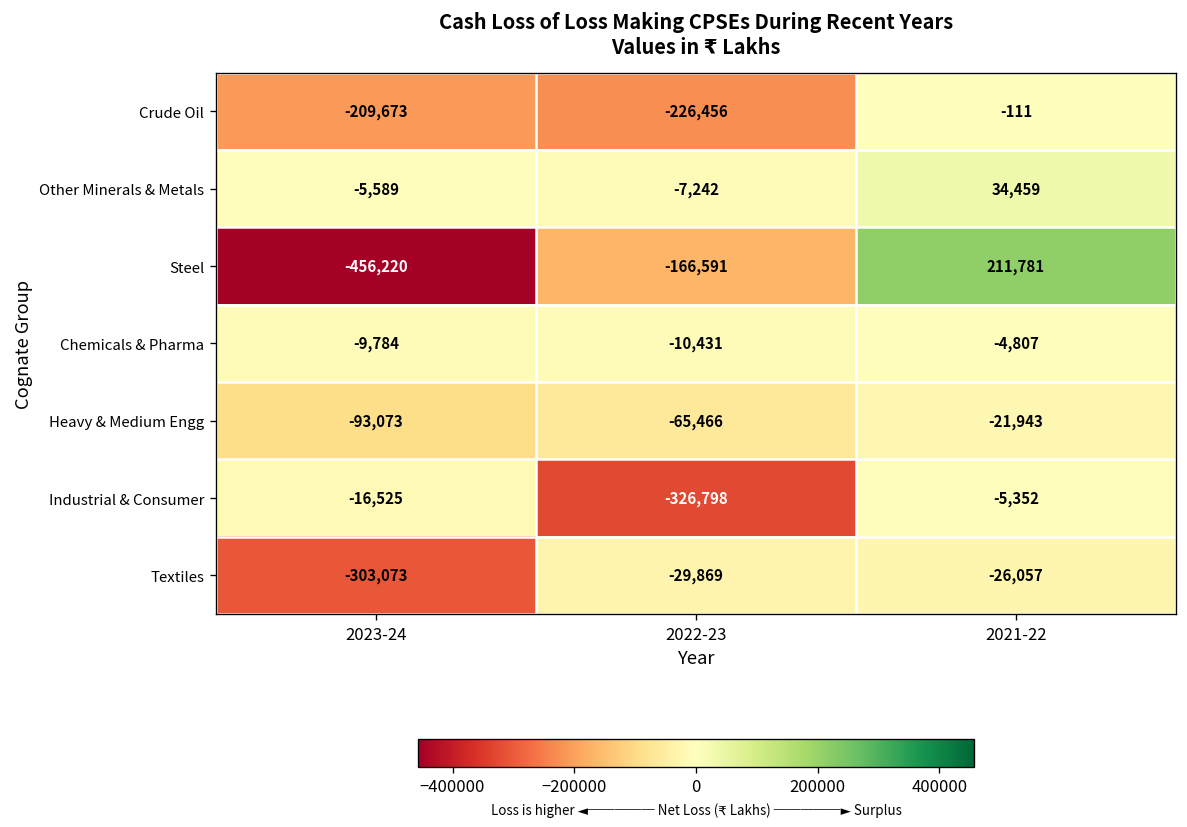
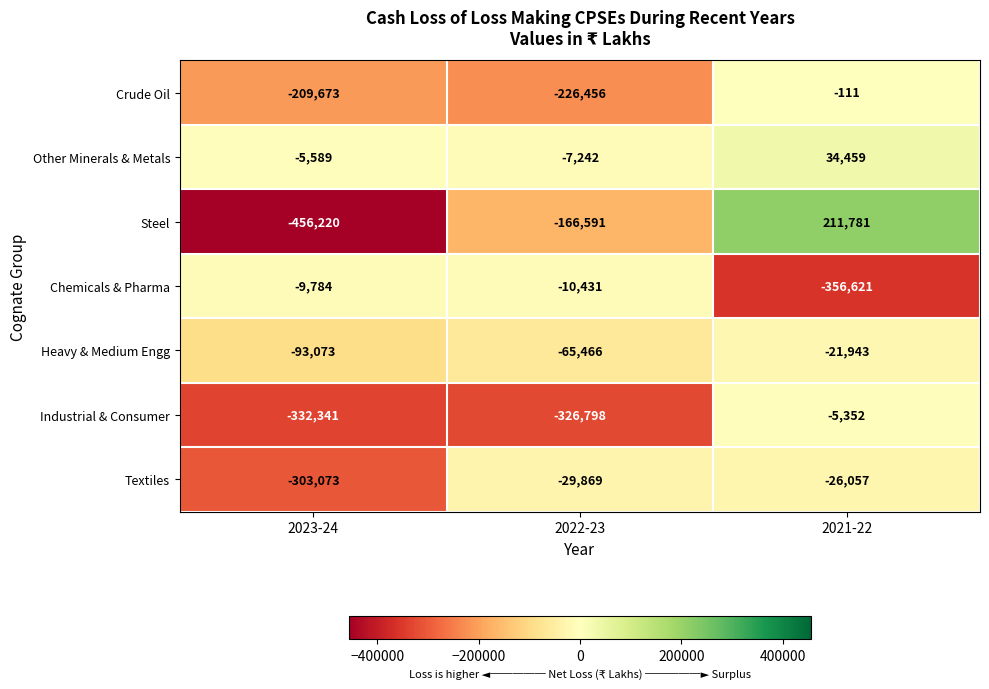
Chemicals & Pharma, 2021-22: -4,807 -> -356,621
Industrial & Consumer, 2023-24: -16,525 -> -332,341
